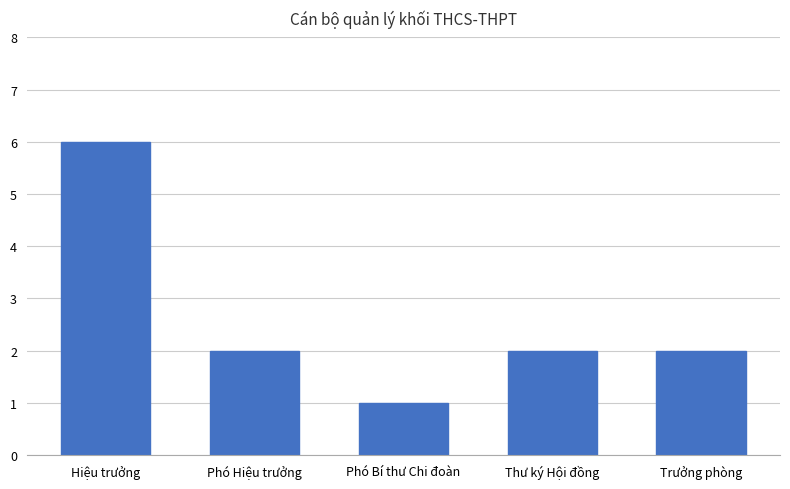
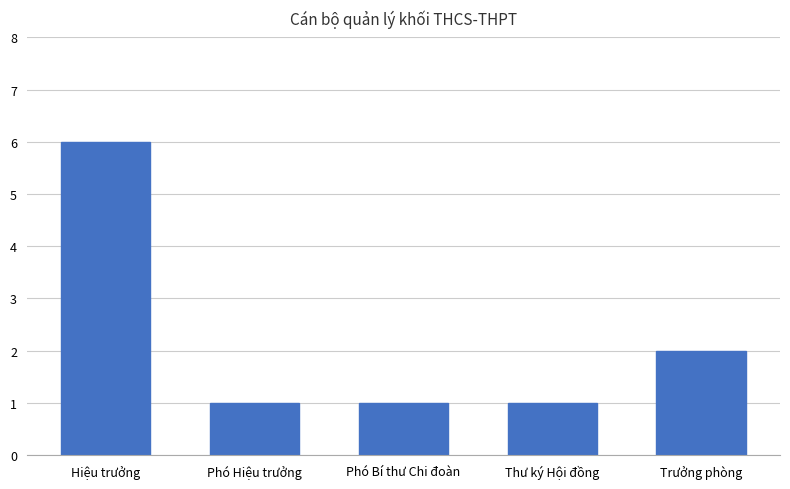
Phó Hiệu trưởng: 2 -> 1
Thư ký Hội đồng: 2 -> 1
